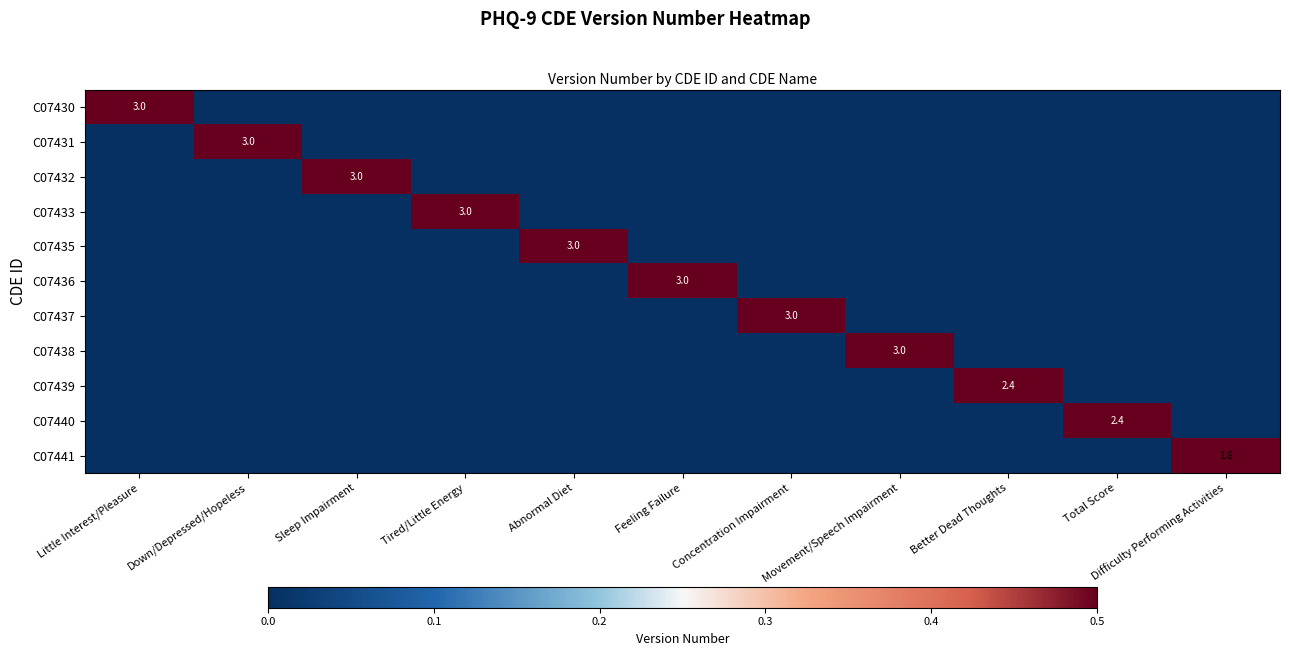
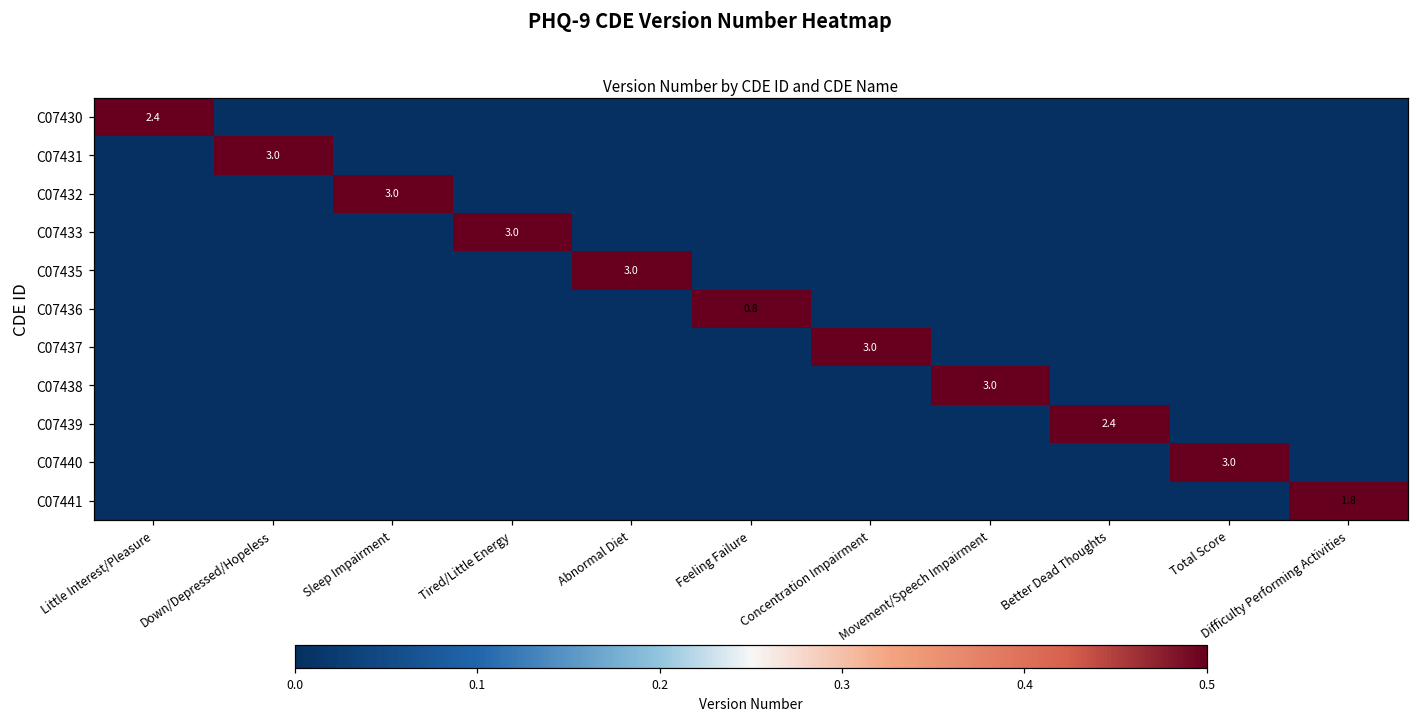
C07430, Little Interest/Pleasure: 3.0 -> 2.4
C07436, Feeling Failure: 3.0 -> 0.8
C07440, Total Score: 2.4 -> 3.0
